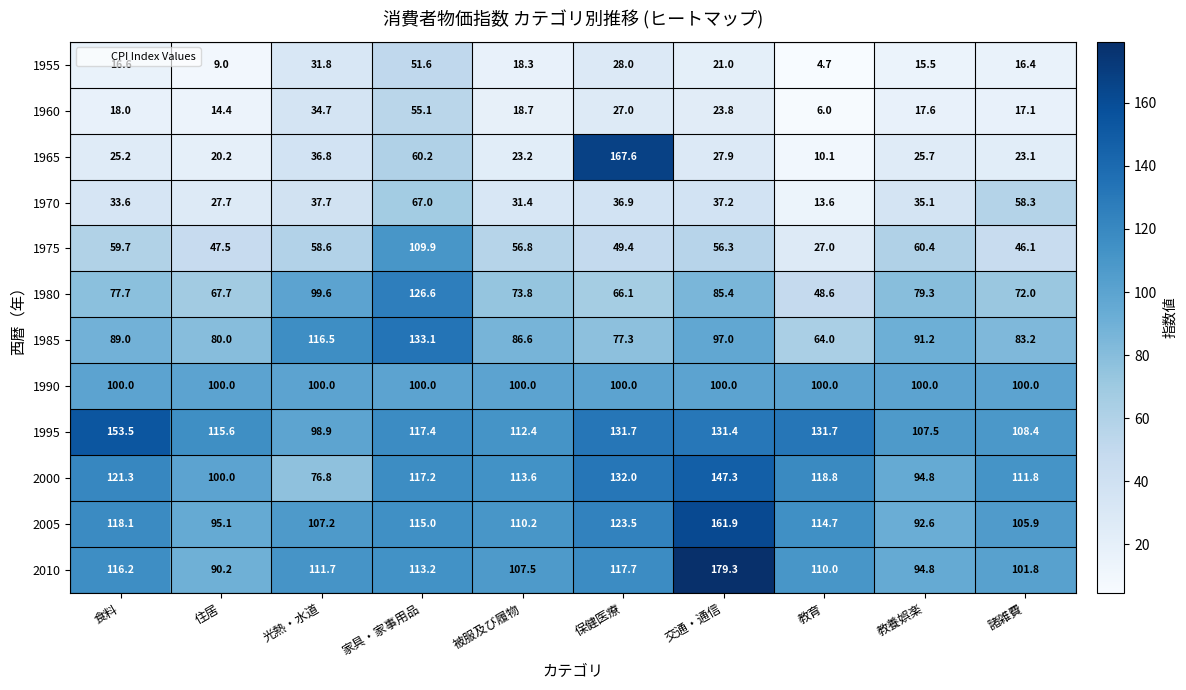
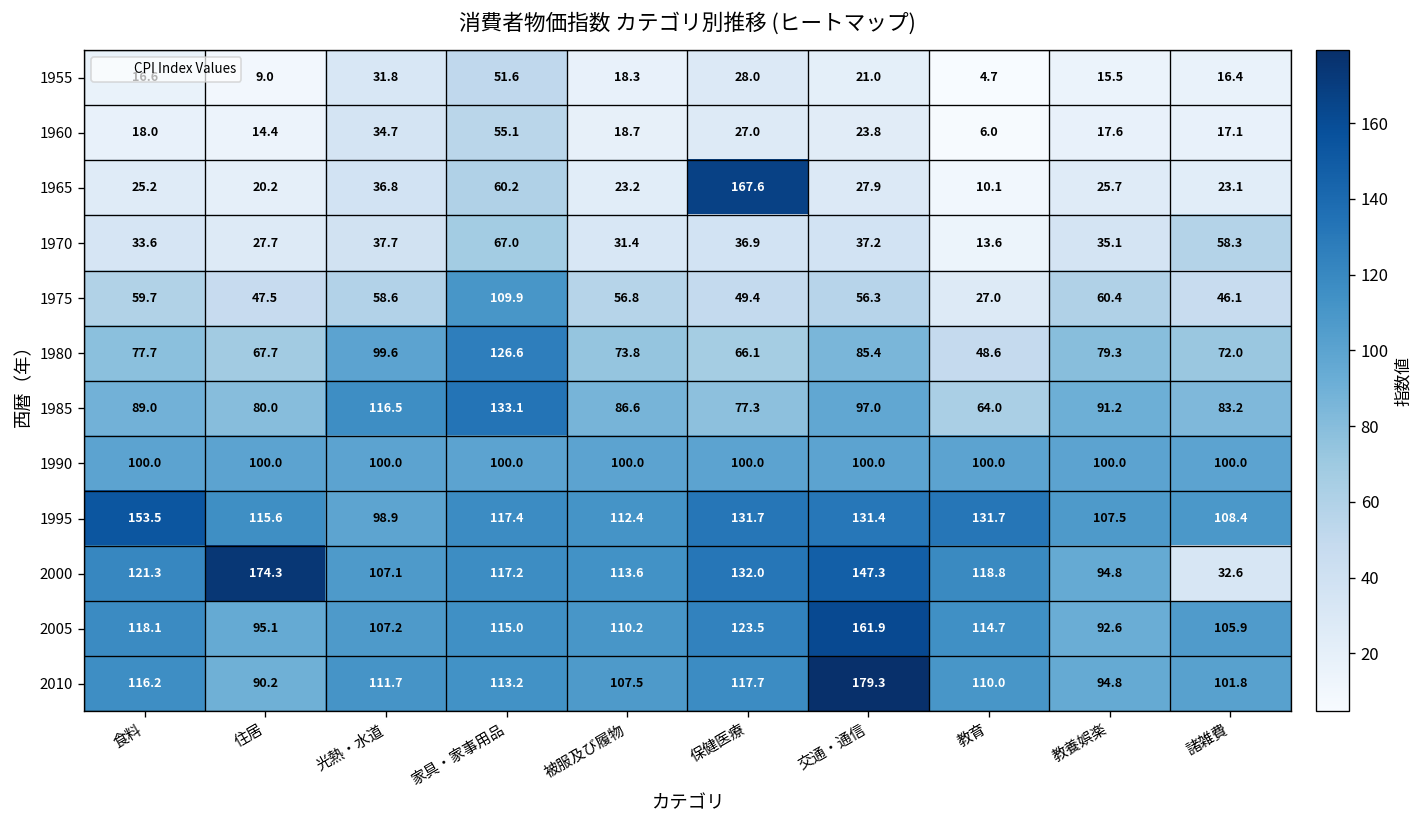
2000, 住居: 100.0 -> 174.3
2000, 光熱・水道: 76.8 -> 107.1
2000, 諸雑費: 111.8 -> 32.6
